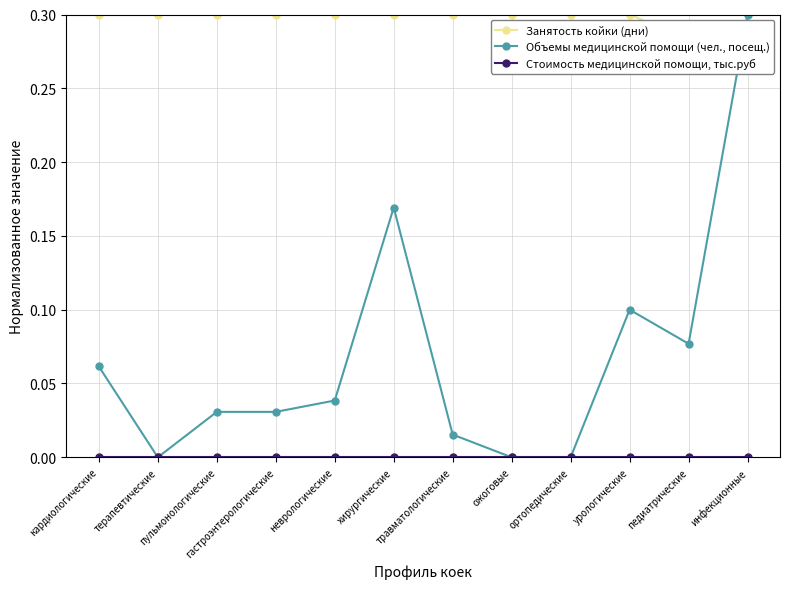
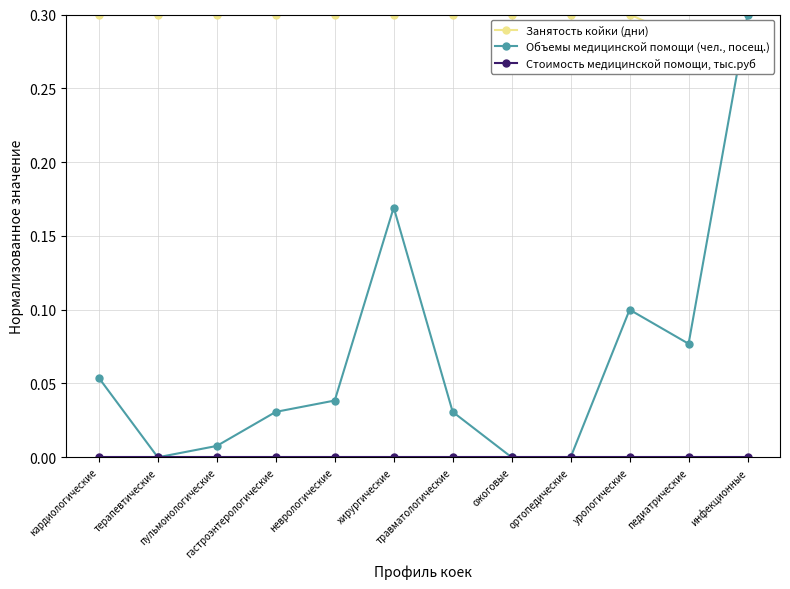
Объемы медицинской помощи (чел., посещ.), кардиологические: 0.062 -> 0.054
Объемы медицинской помощи (чел., посещ.), пульмонологические: 0.031 -> 0.008
Объемы медицинской помощи (чел., посещ.), травматологические: 0.015 -> 0.031
